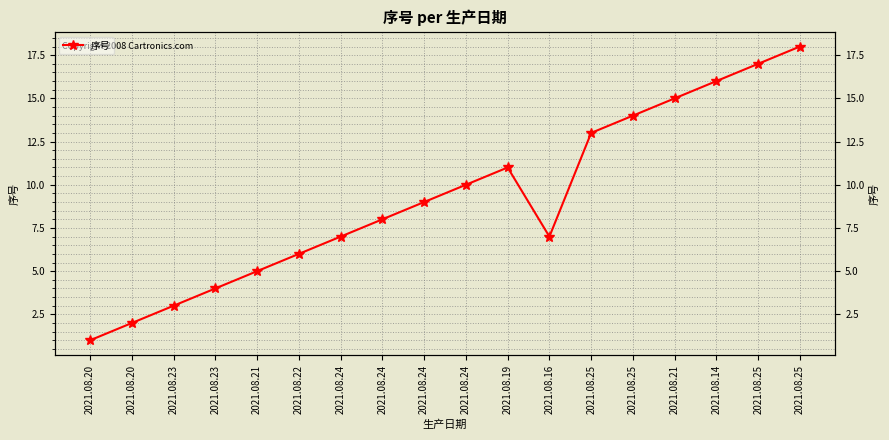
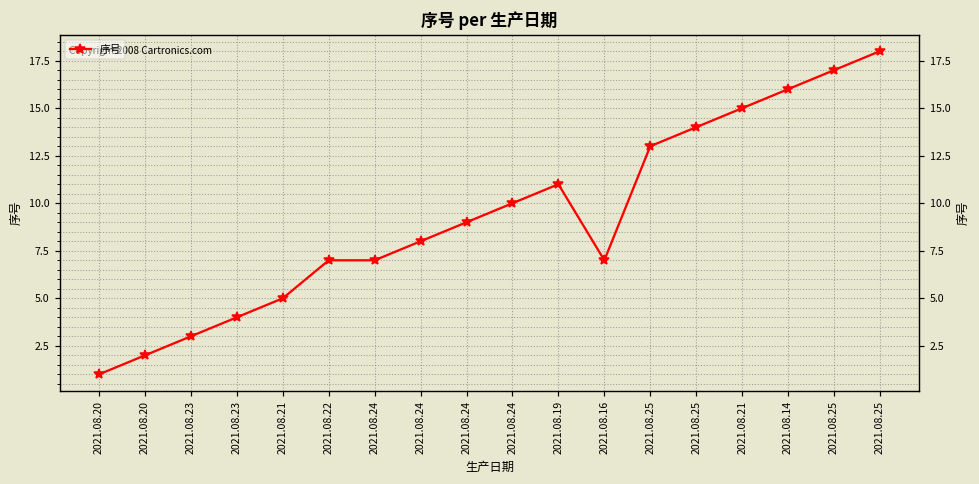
2021.08.22: 6 -> 7
